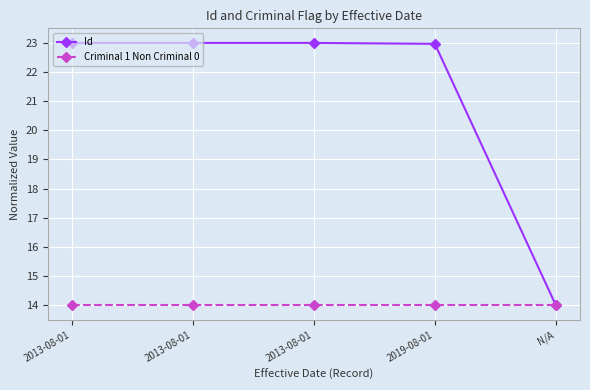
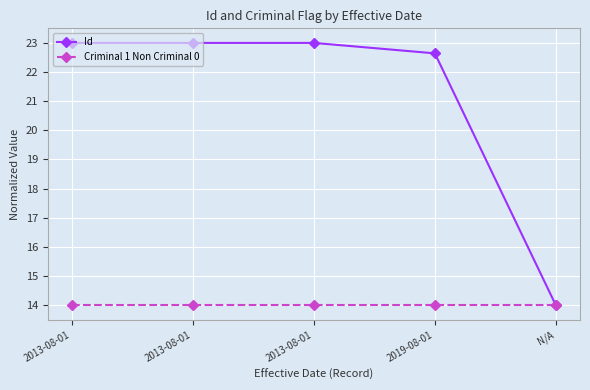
Id, 2019-08-01: 23.0 -> 22.6
